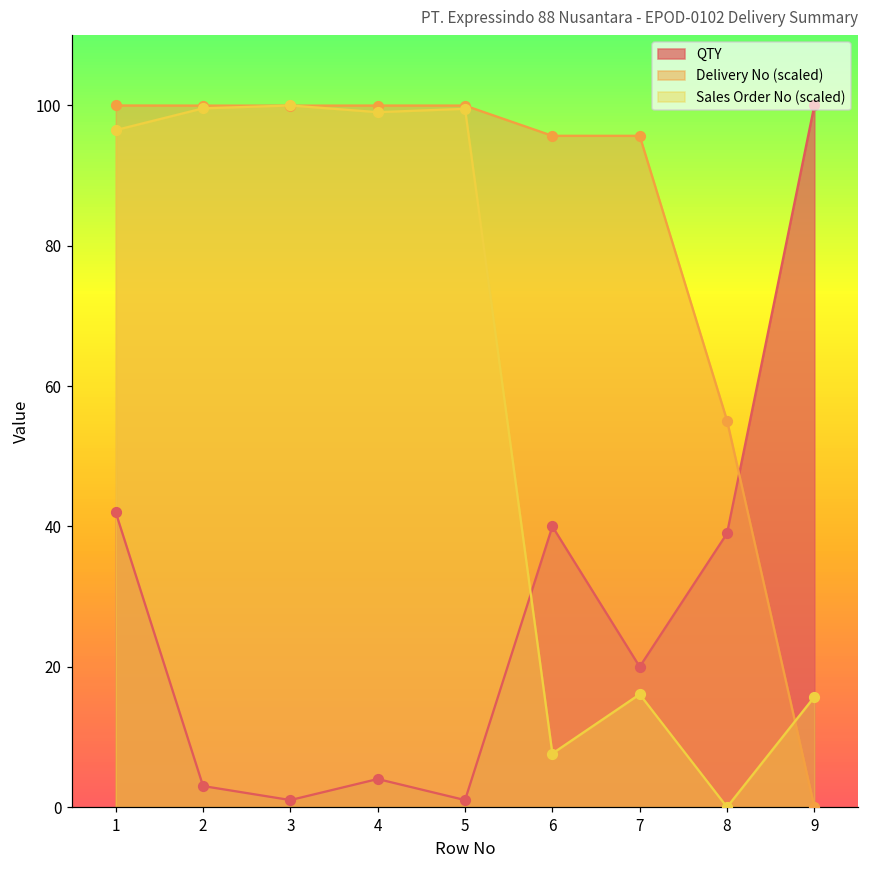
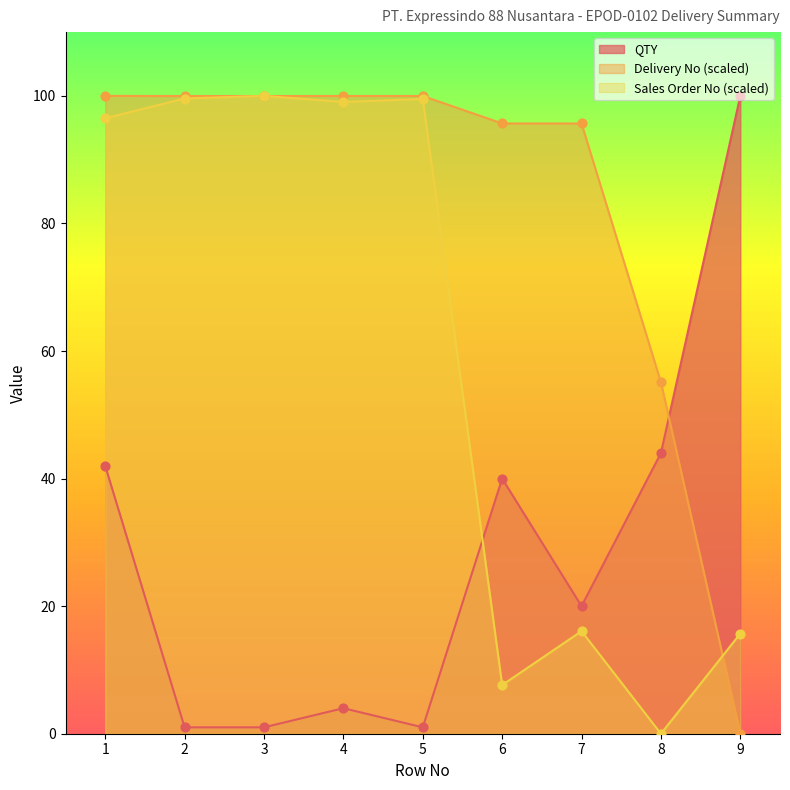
QTY, 2: 3 -> 1
QTY, 8: 39 -> 44
